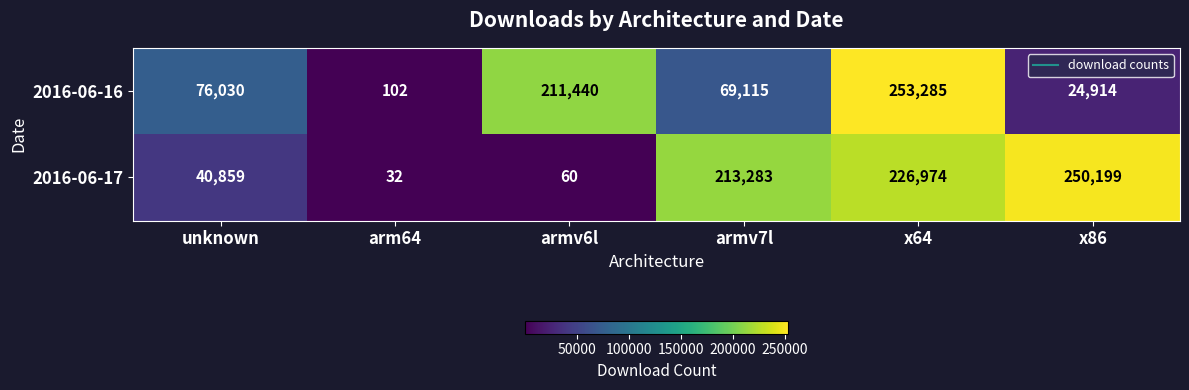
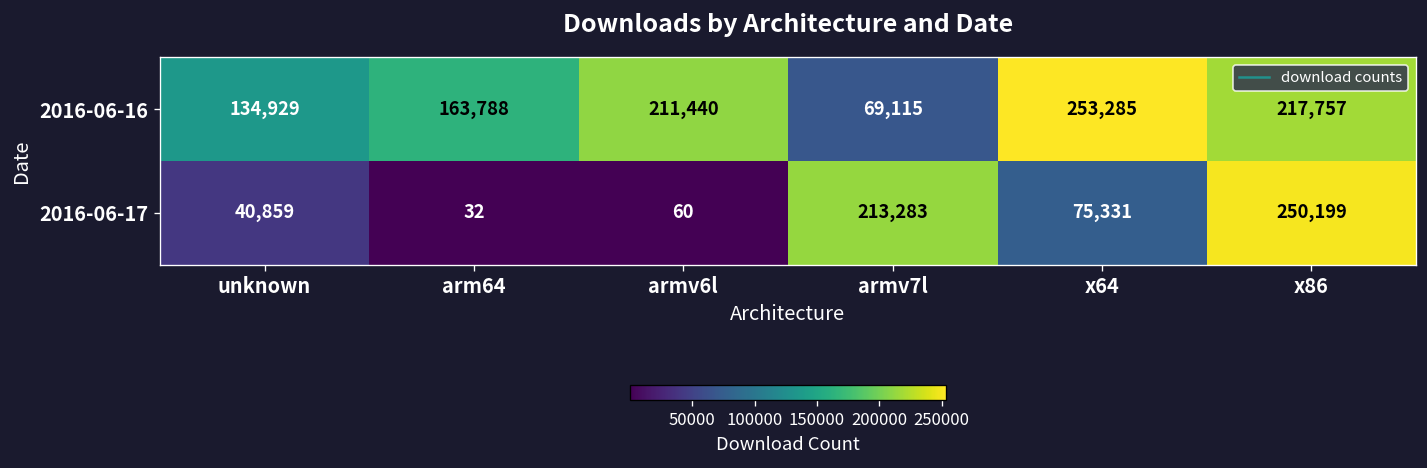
2016-06-16, unknown: 76,030 -> 134,929
2016-06-16, arm64: 102 -> 163,788
2016-06-16, x86: 24,914 -> 217,757
2016-06-17, x64: 226,974 -> 75,331
